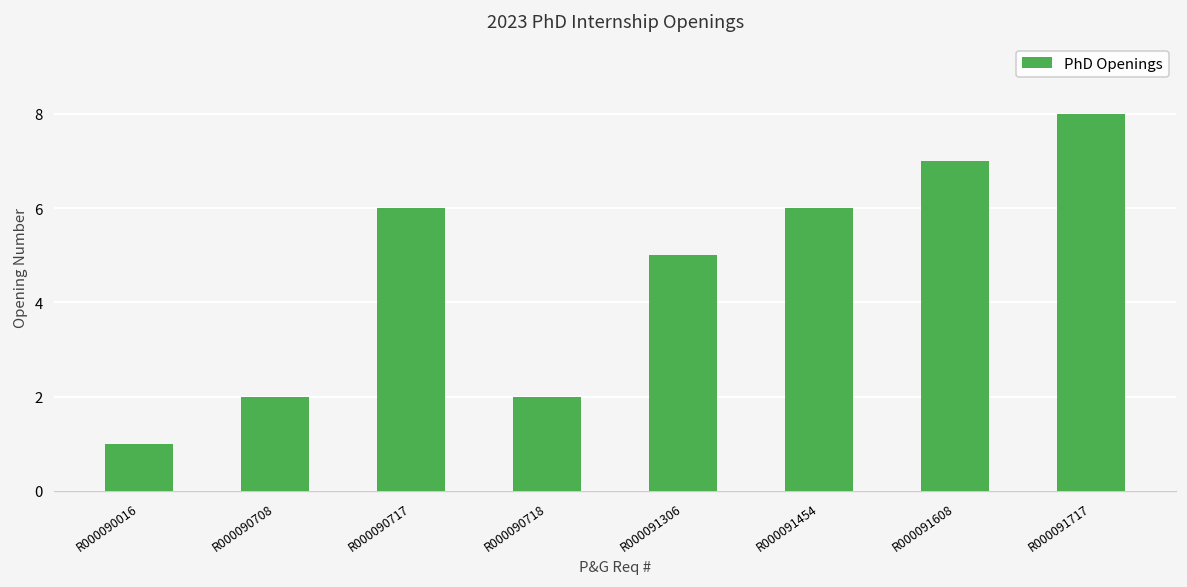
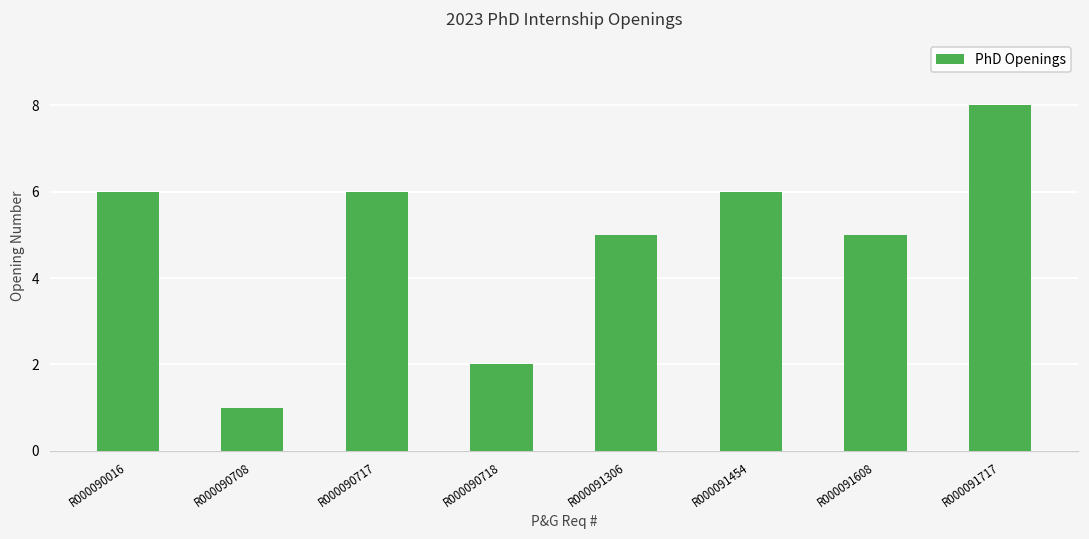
R000090016: 1 -> 6
R000090708: 2 -> 1
R000091608: 7 -> 5
